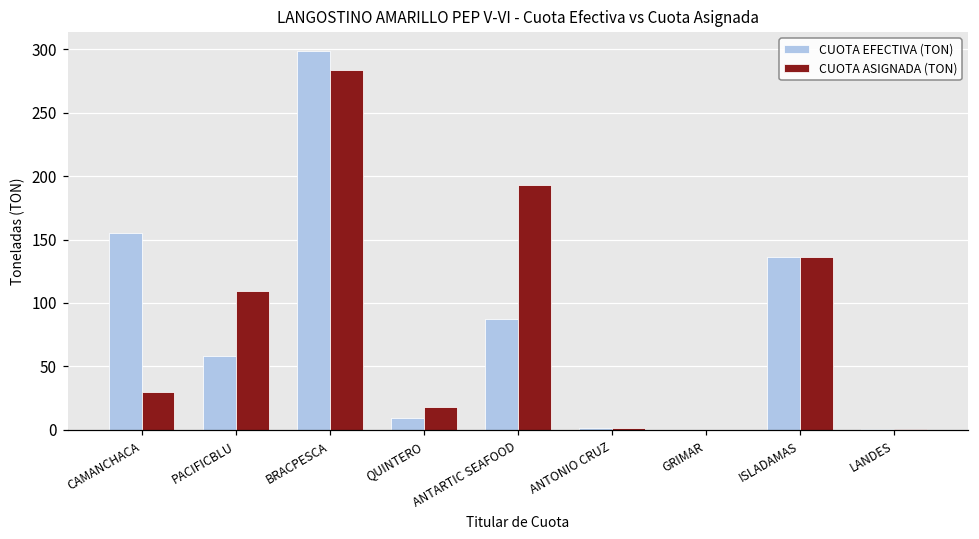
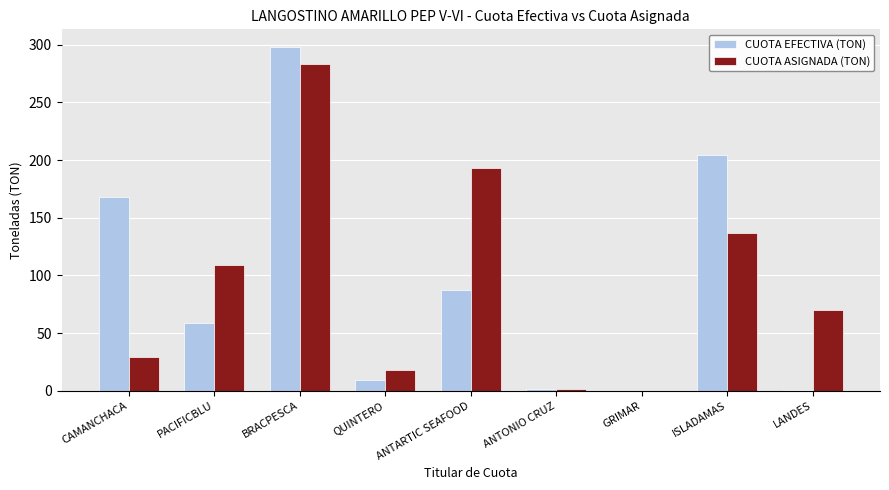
CUOTA EFECTIVA (TON), CAMANCHACA: 155 -> 168
CUOTA EFECTIVA (TON), ISLADAMAS: 137 -> 204
CUOTA ASIGNADA (TON), LANDES: 1 -> 70
